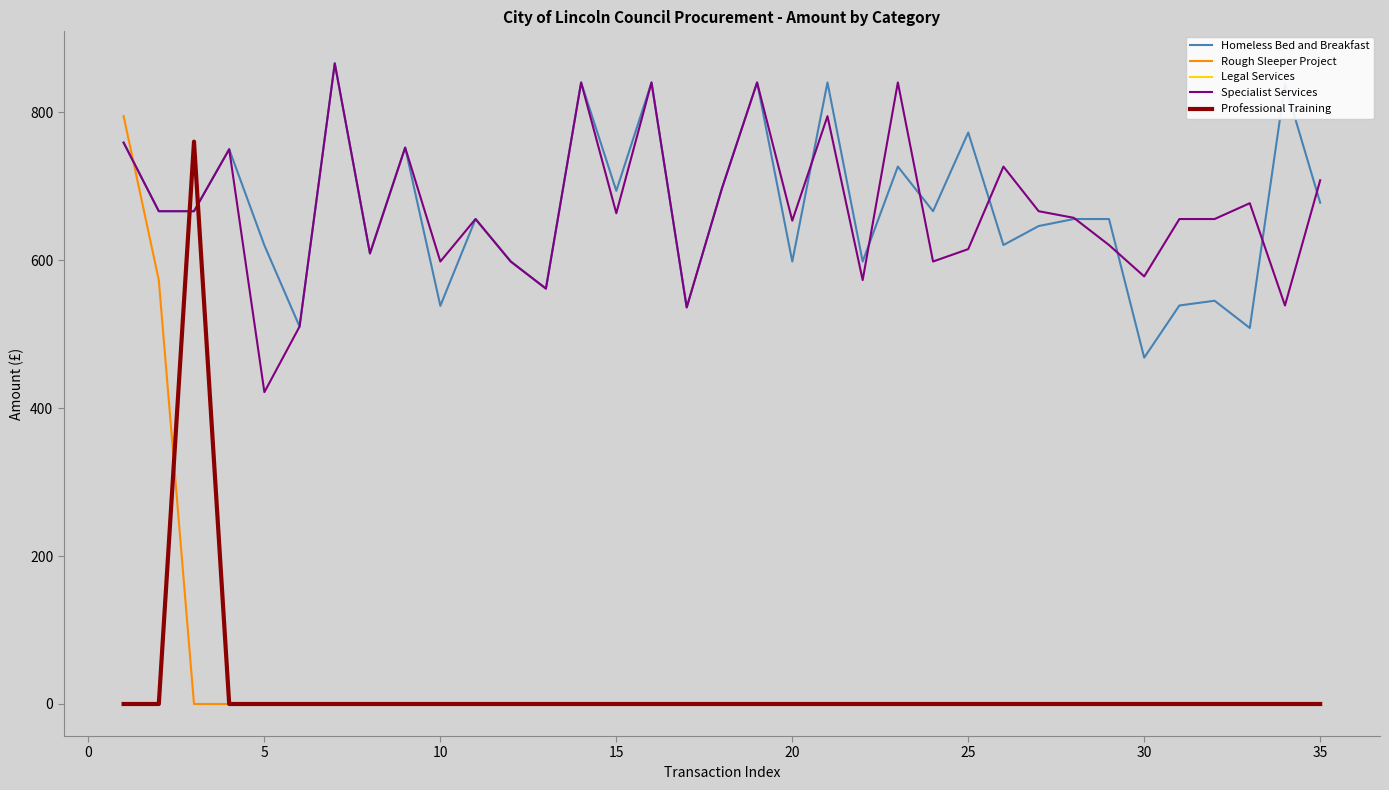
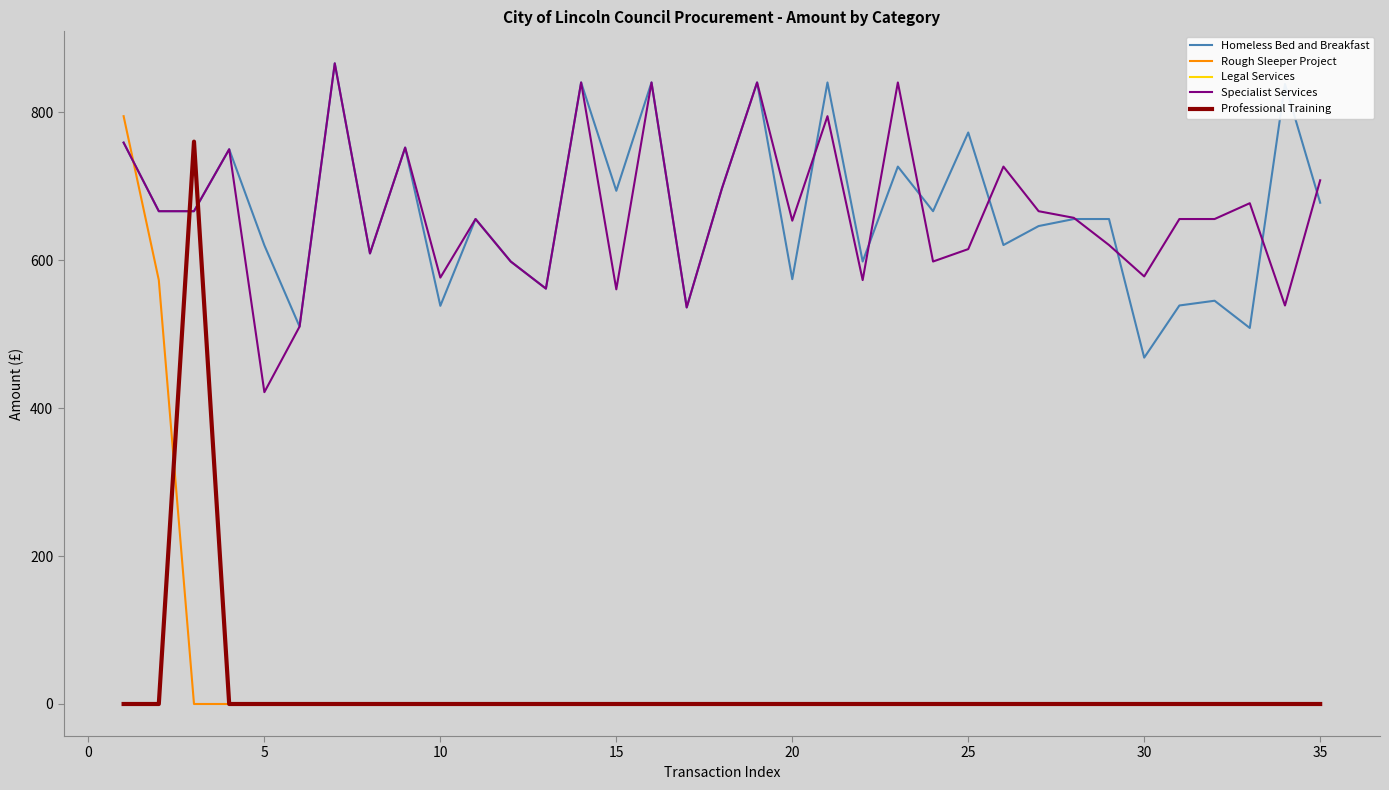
Specialist Services, 10: 600 -> 580
Specialist Services, 15: 660 -> 560
Homeless Bed and Breakfast, 20: 600 -> 570
